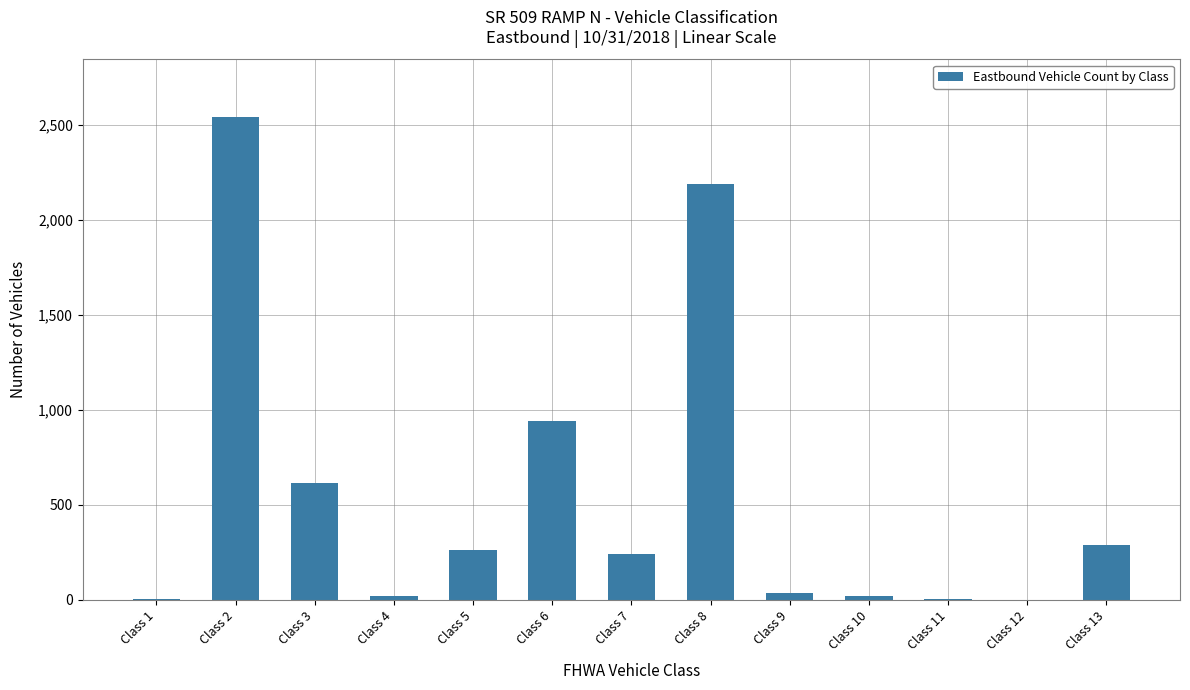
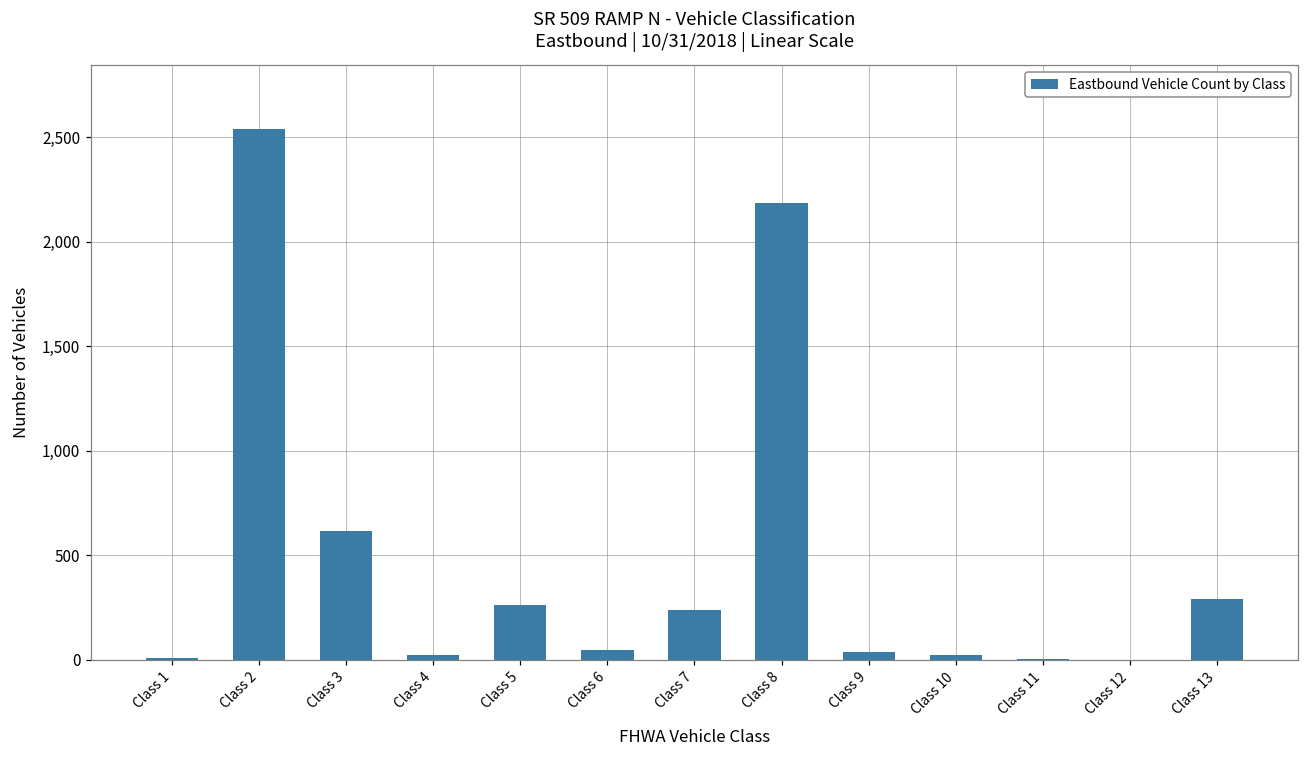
Class 6: 940 -> 50
